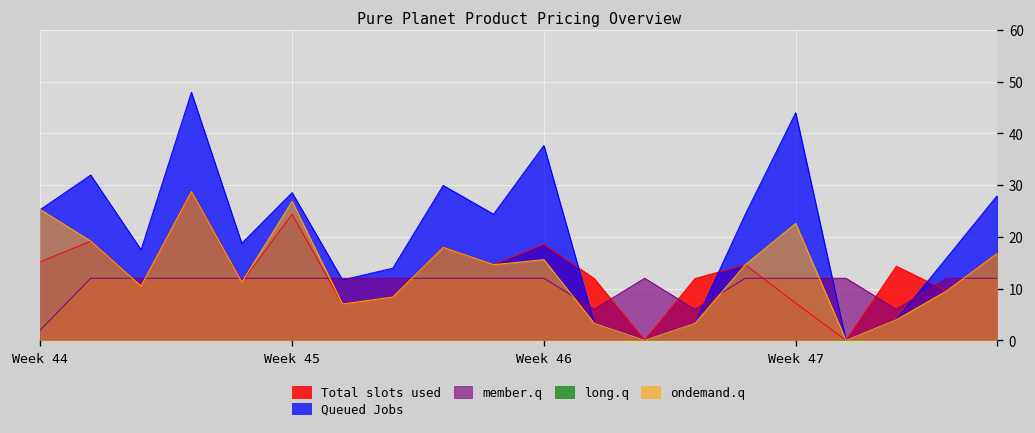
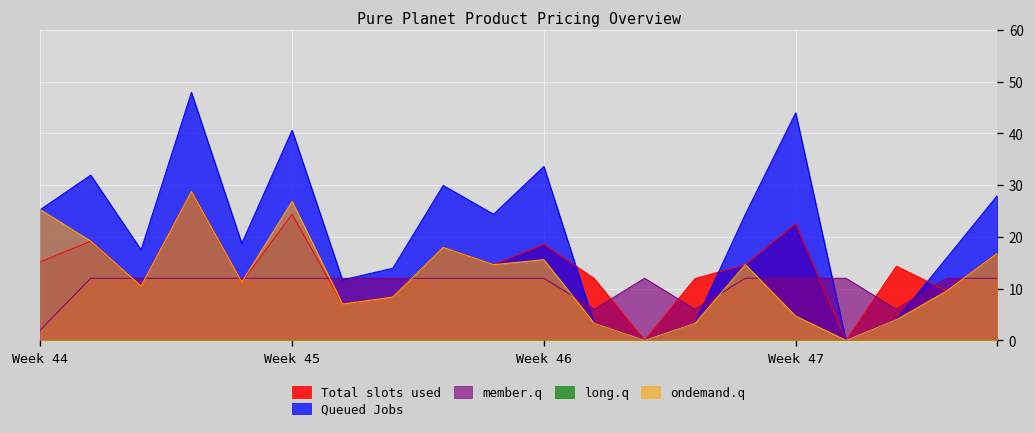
Queued Jobs, Week 45: 29 -> 41
Queued Jobs, Week 46: 38 -> 34
Total slots used, Week 47: 7 -> 23
ondemand.q, Week 47: 23 -> 5
